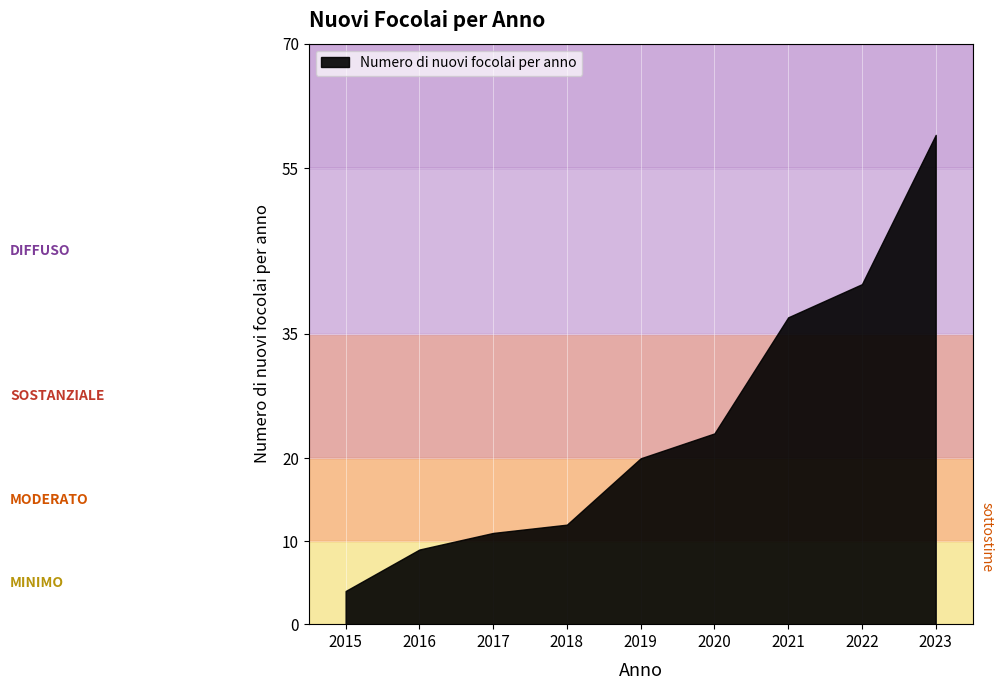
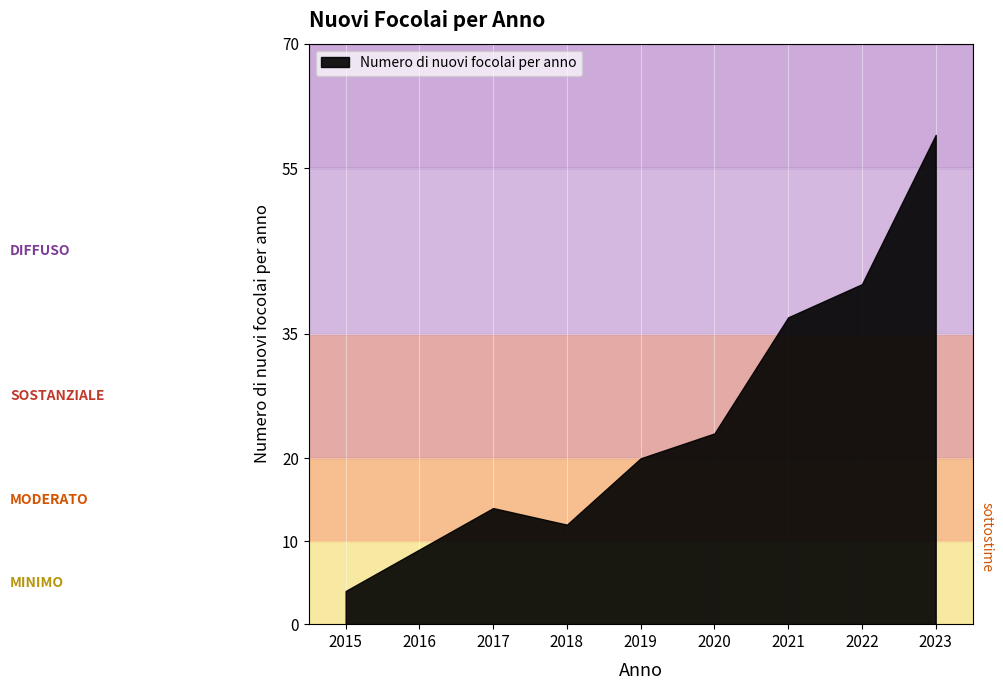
2017: 11 -> 14
